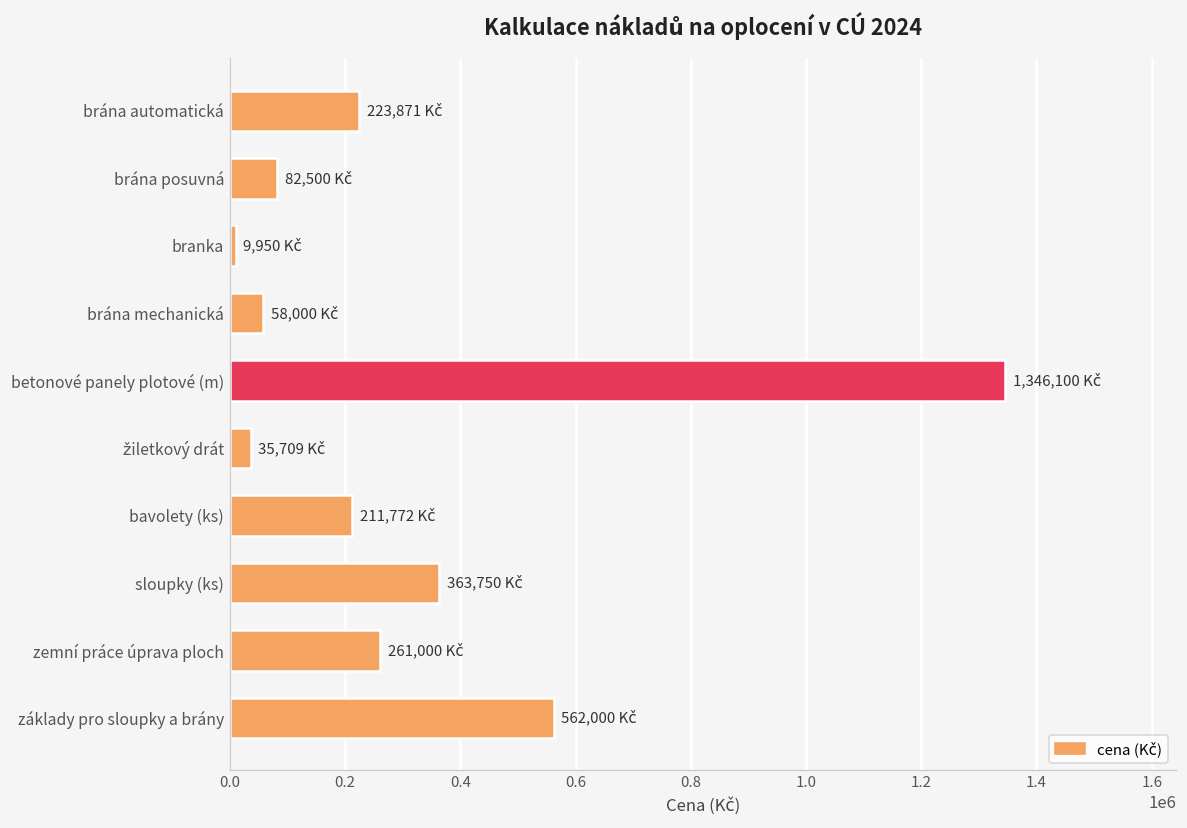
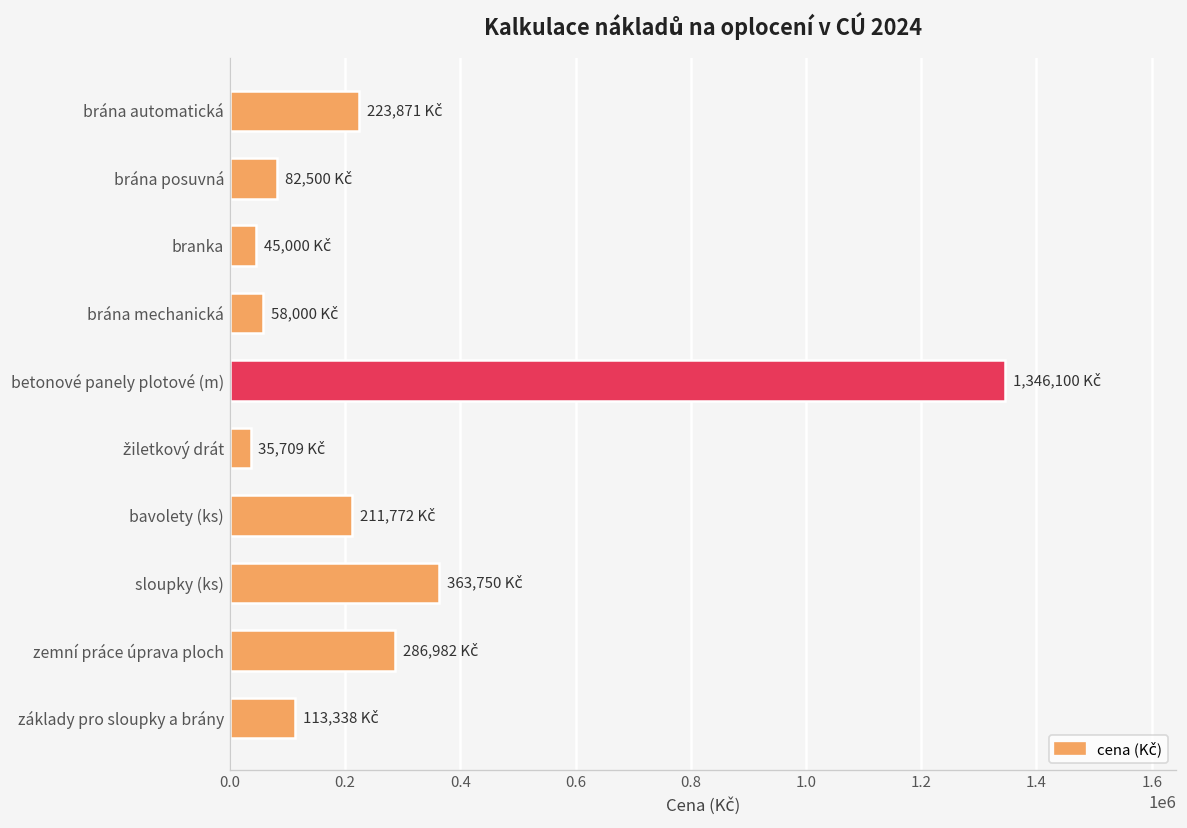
branka: 9,950 -> 45,000
zemní práce úprava ploch: 261,000 -> 286,982
základy pro sloupky a brány: 562,000 -> 113,338
